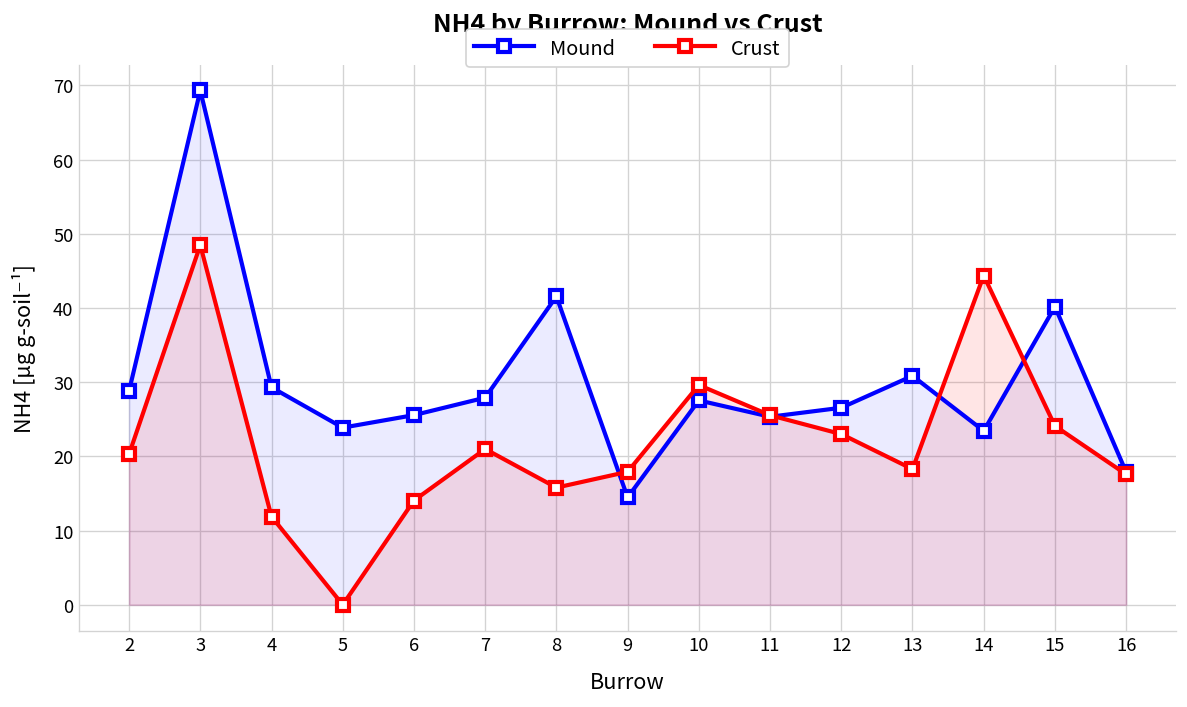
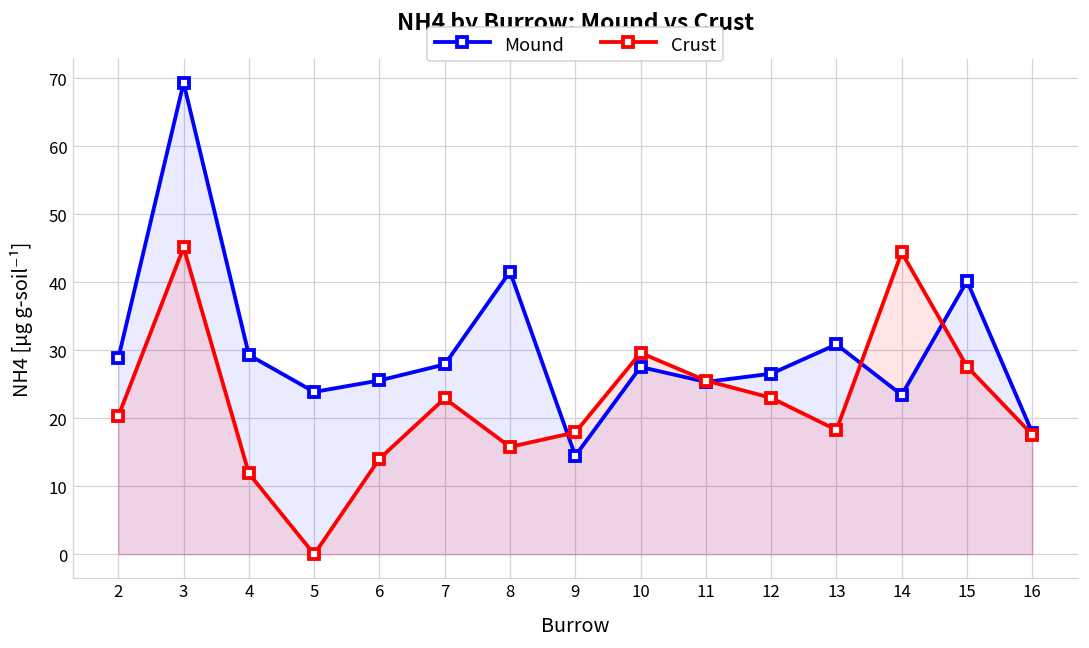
Crust, 3: 48 -> 45
Crust, 7: 21 -> 23
Crust, 15: 24 -> 28
